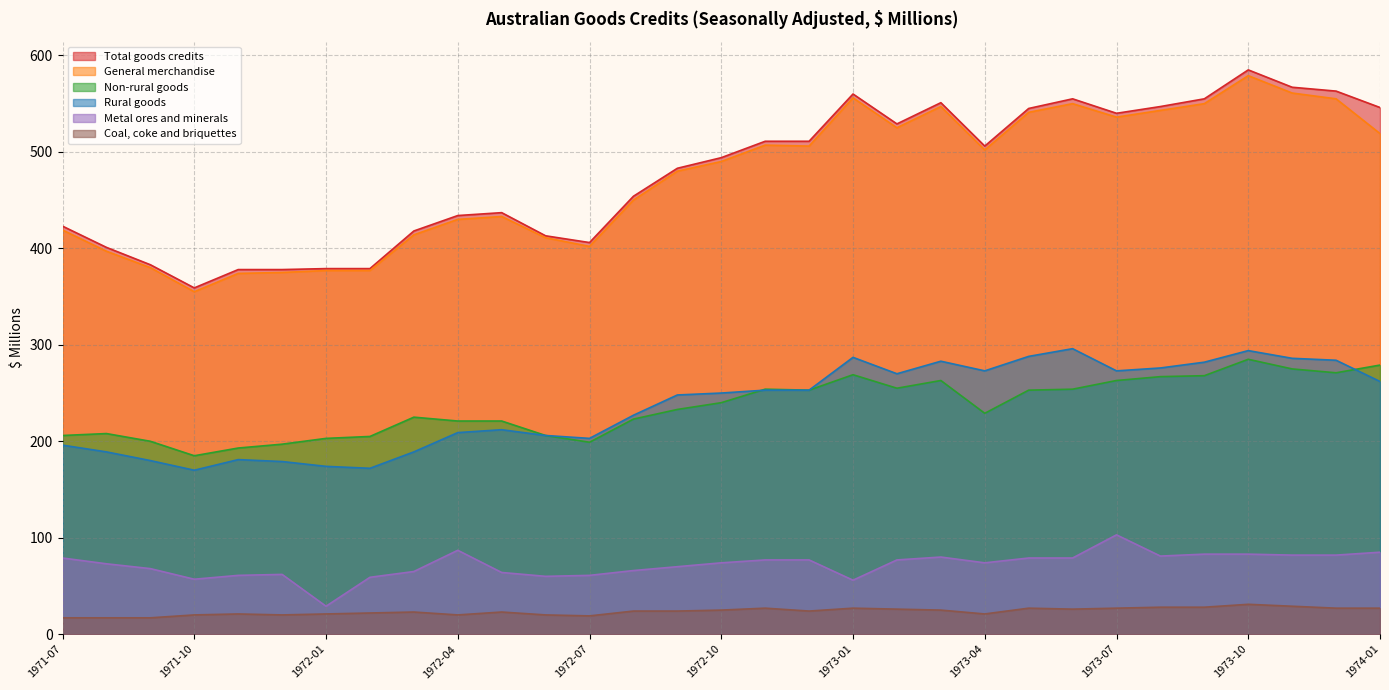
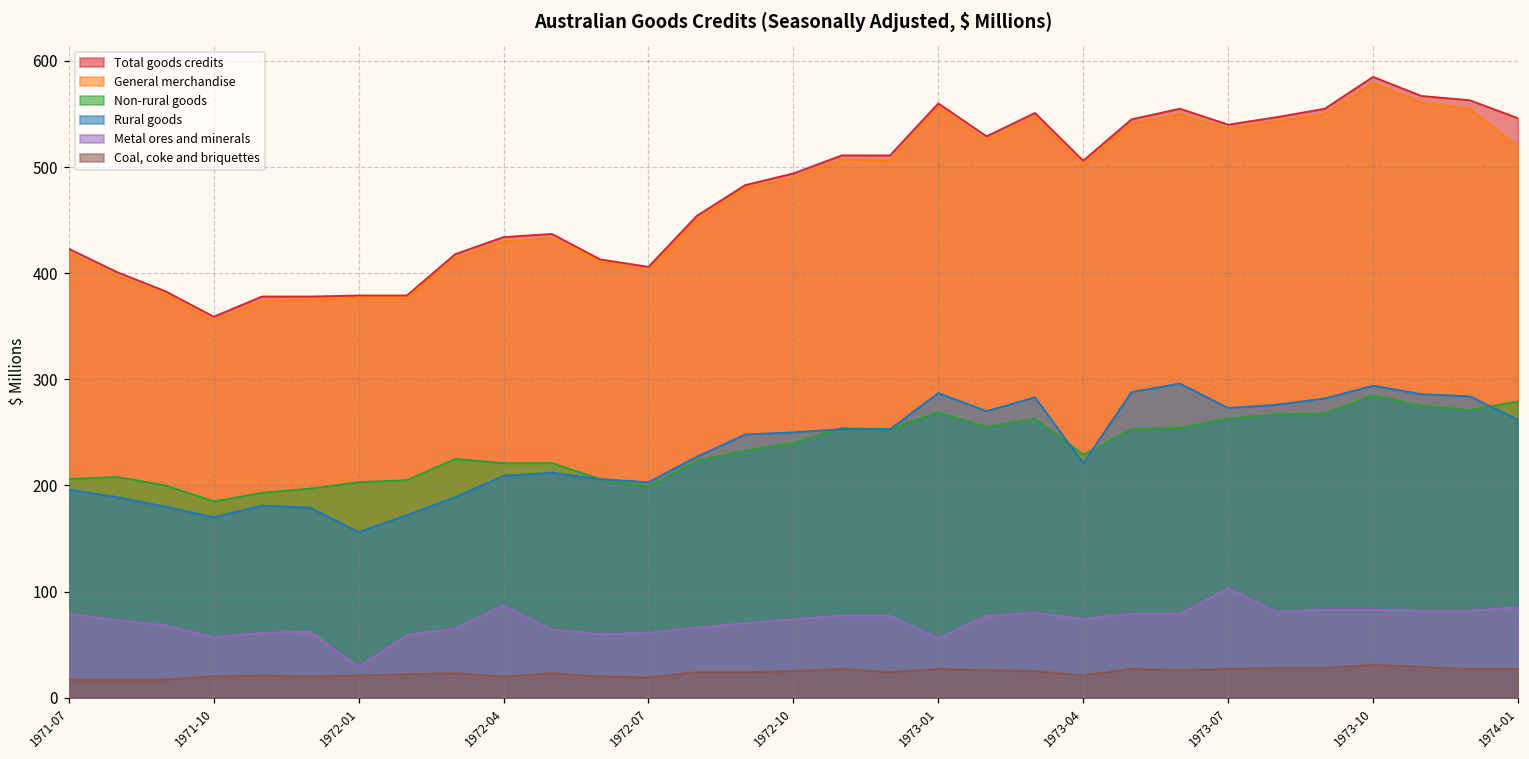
Rural goods, 1972-01: 170 -> 160
Rural goods, 1973-04: 270 -> 220
